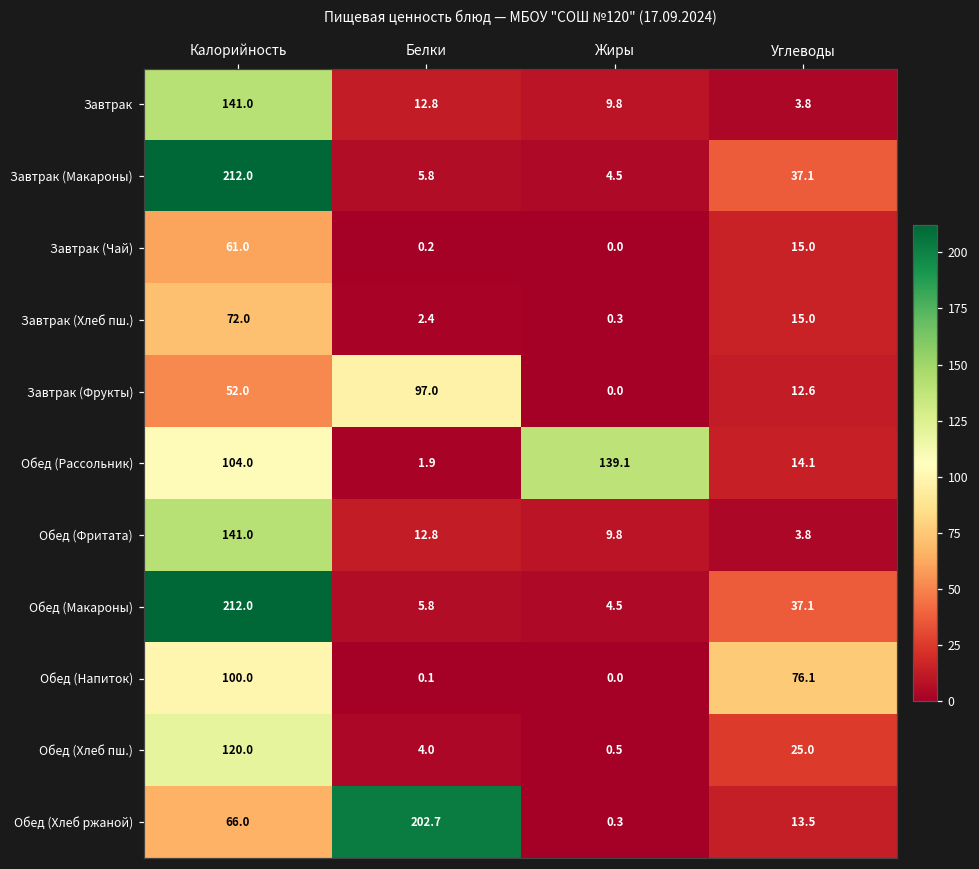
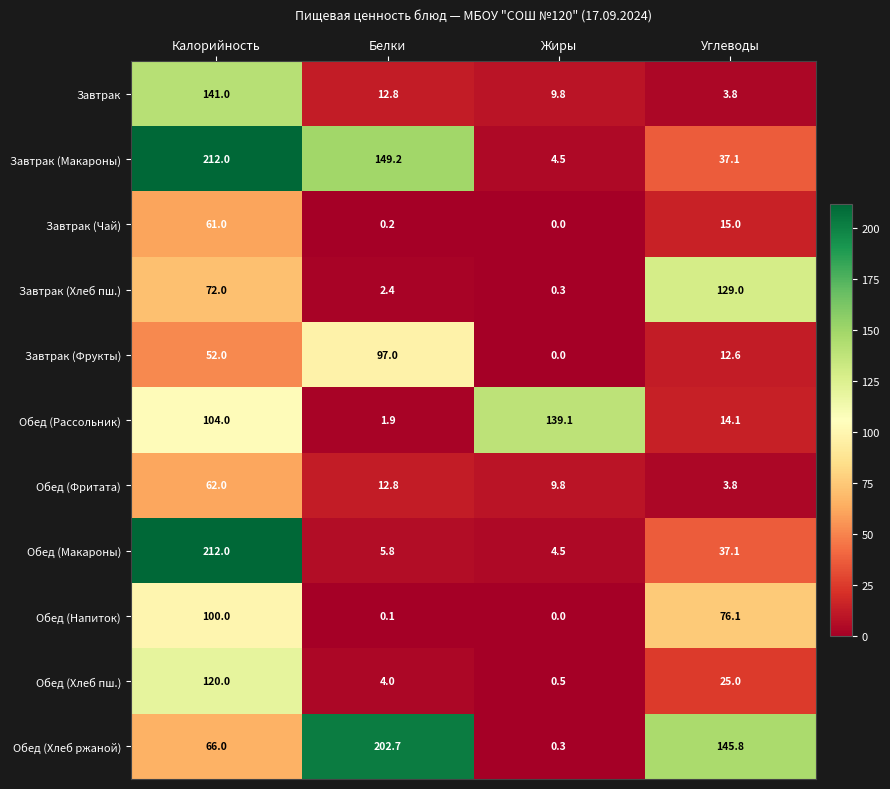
Завтрак (Макароны), Белки: 5.8 -> 149.2
Завтрак (Хлеб пш.), Углеводы: 15.0 -> 129.0
Обед (Фритата), Калорийность: 141.0 -> 62.0
Обед (Хлеб ржаной), Углеводы: 13.5 -> 145.8
